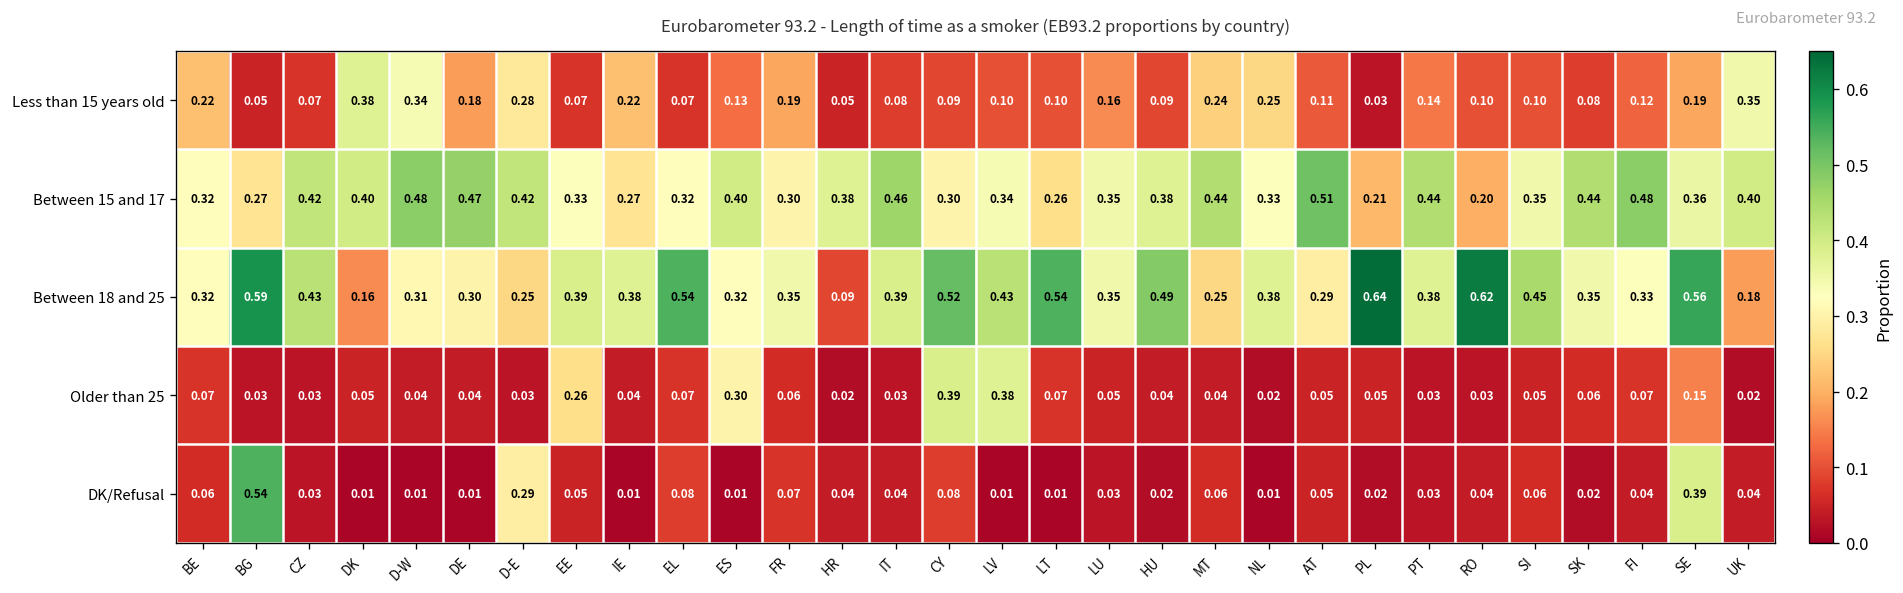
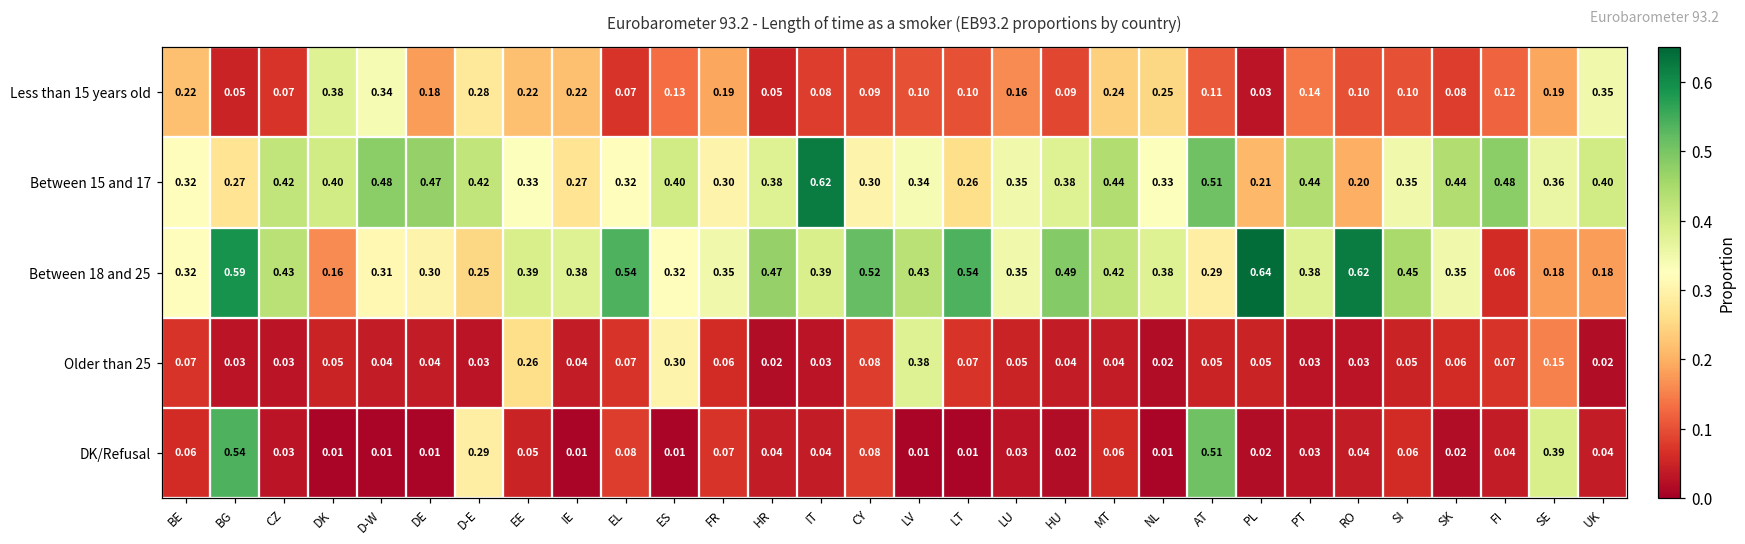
Less than 15 years old, EE: 0.07 -> 0.22
Between 15 and 17, IT: 0.46 -> 0.62
Between 18 and 25, HR: 0.09 -> 0.47
Between 18 and 25, MT: 0.25 -> 0.42
Between 18 and 25, FI: 0.33 -> 0.06
Between 18 and 25, SE: 0.56 -> 0.18
Older than 25, CY: 0.39 -> 0.08
DK/Refusal, AT: 0.05 -> 0.51
